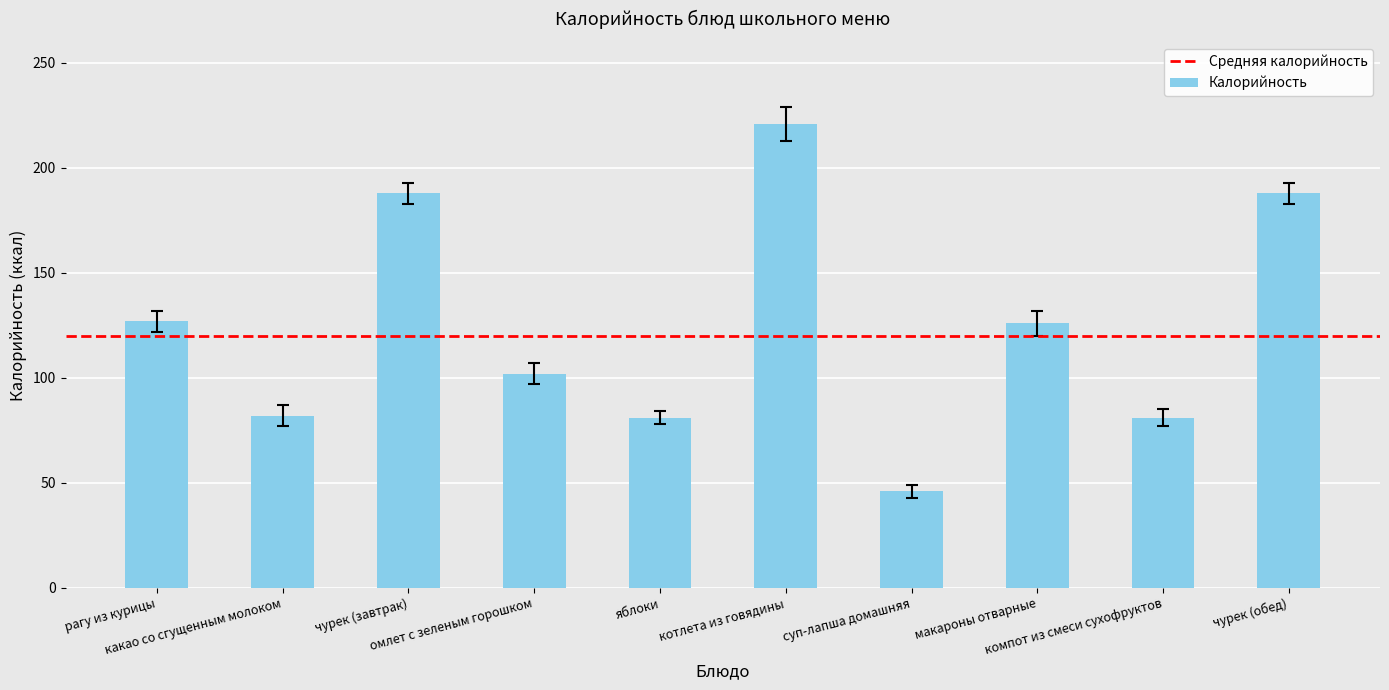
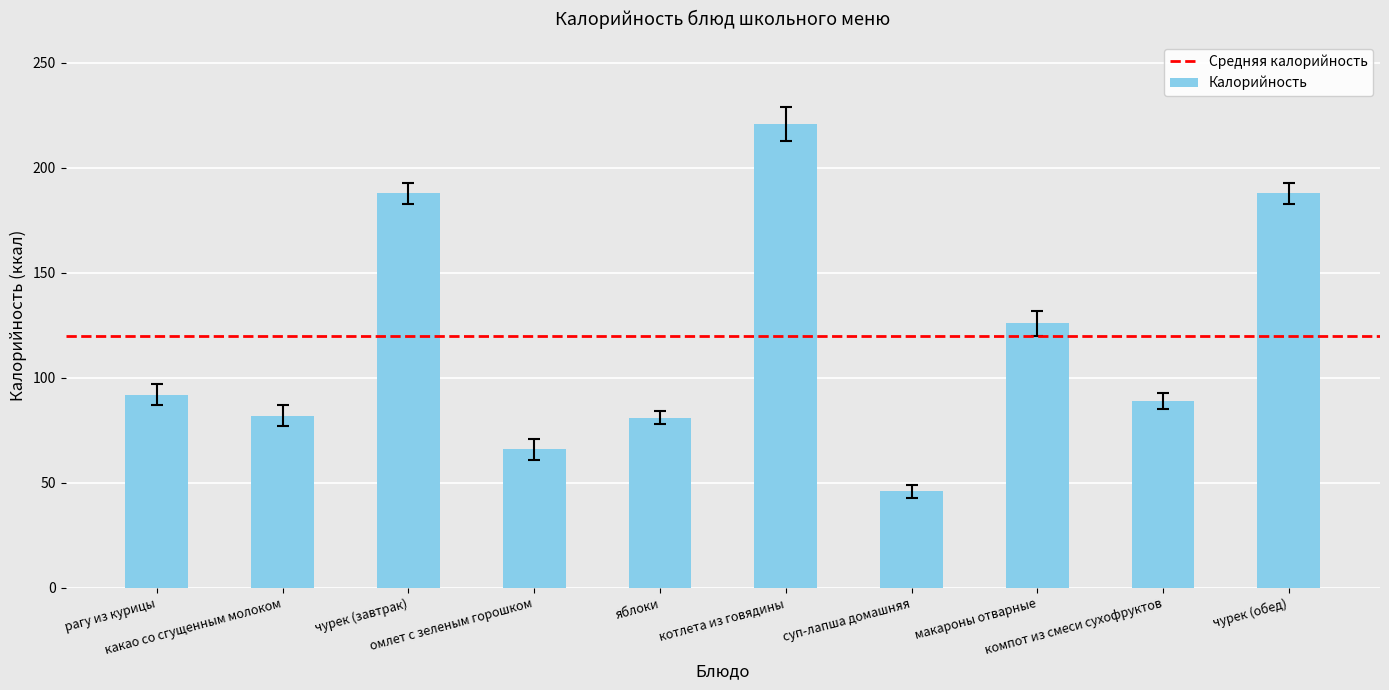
Калорийность, рагу из курицы: 127 -> 92
Калорийность, омлет с зеленым горошком: 102 -> 66
Калорийность, компот из смеси сухофруктов: 81 -> 89
